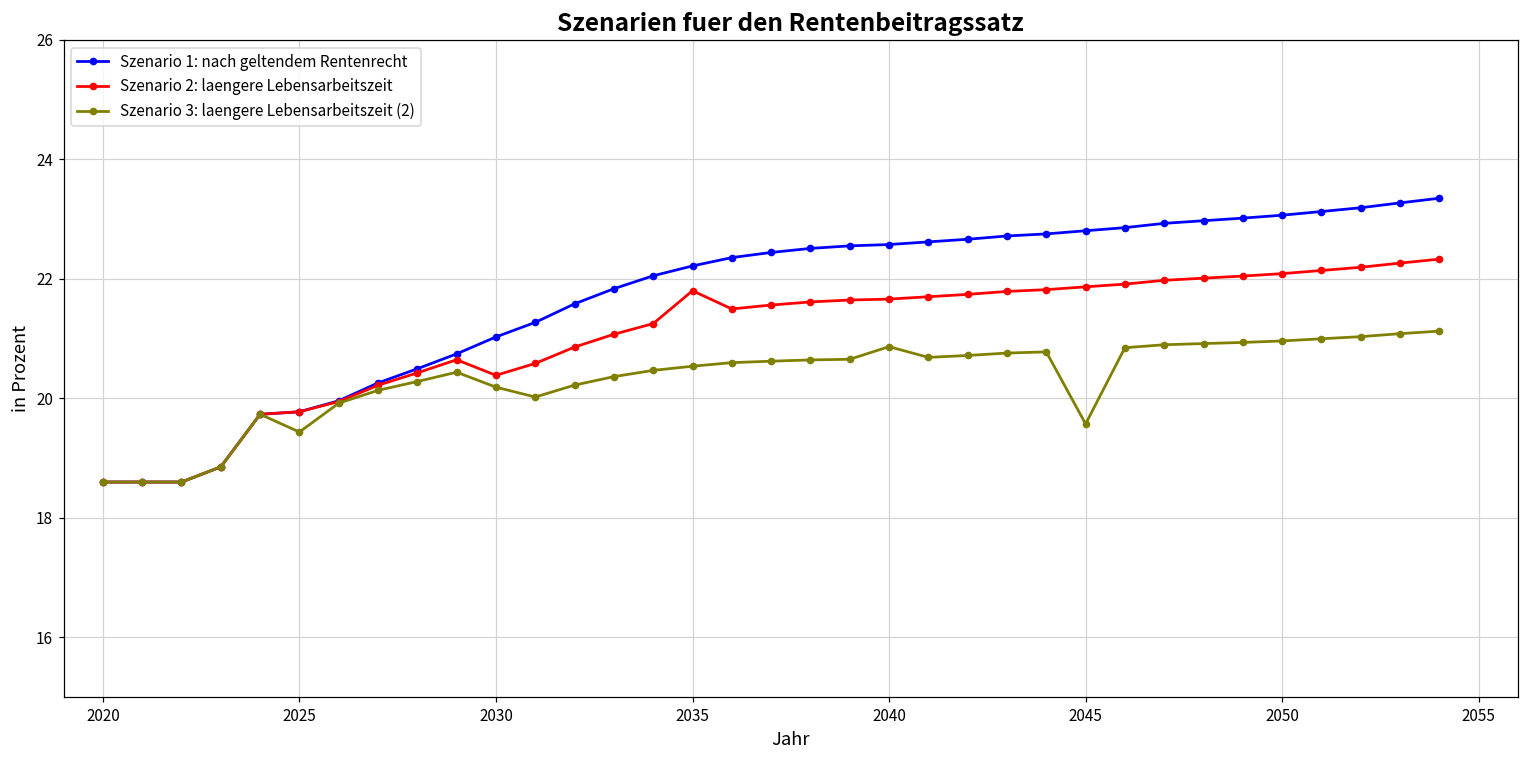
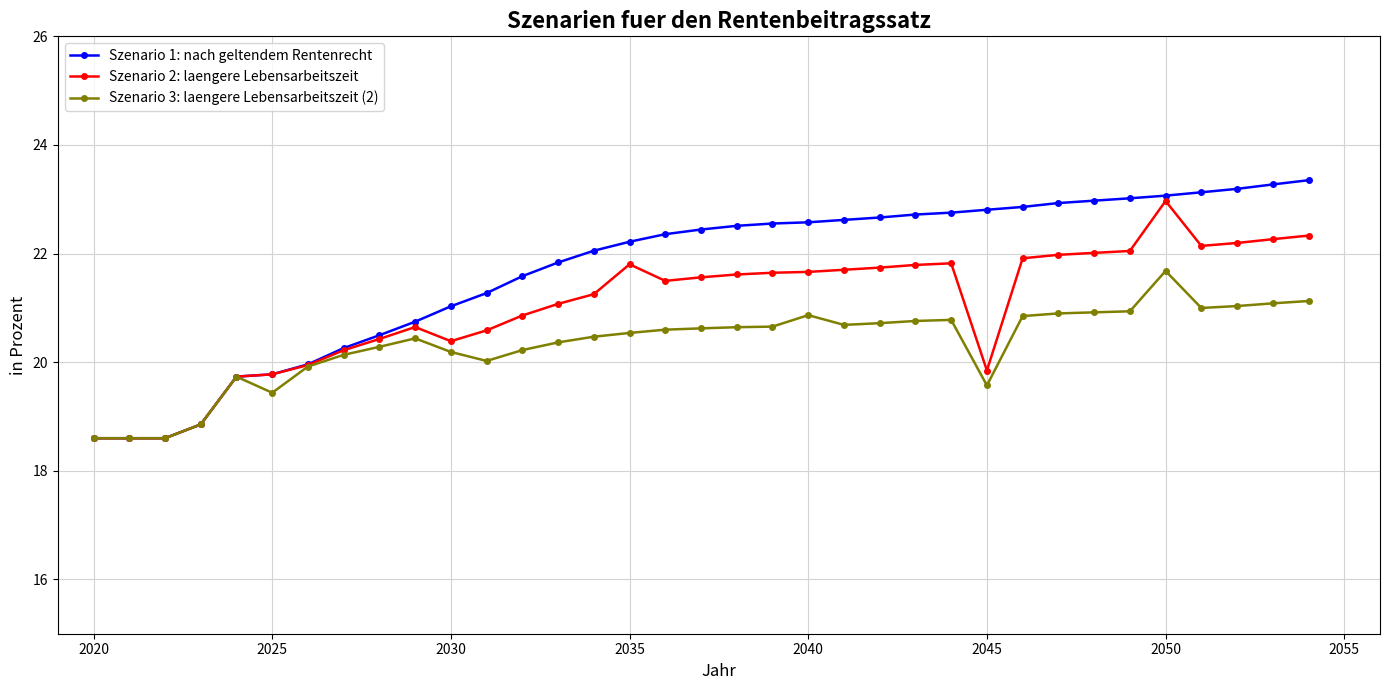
Szenario 2: laengere Lebensarbeitszeit, 2045: 21.9 -> 19.8
Szenario 2: laengere Lebensarbeitszeit, 2050: 22.1 -> 23.0
Szenario 3: laengere Lebensarbeitszeit (2), 2050: 21.0 -> 21.7
